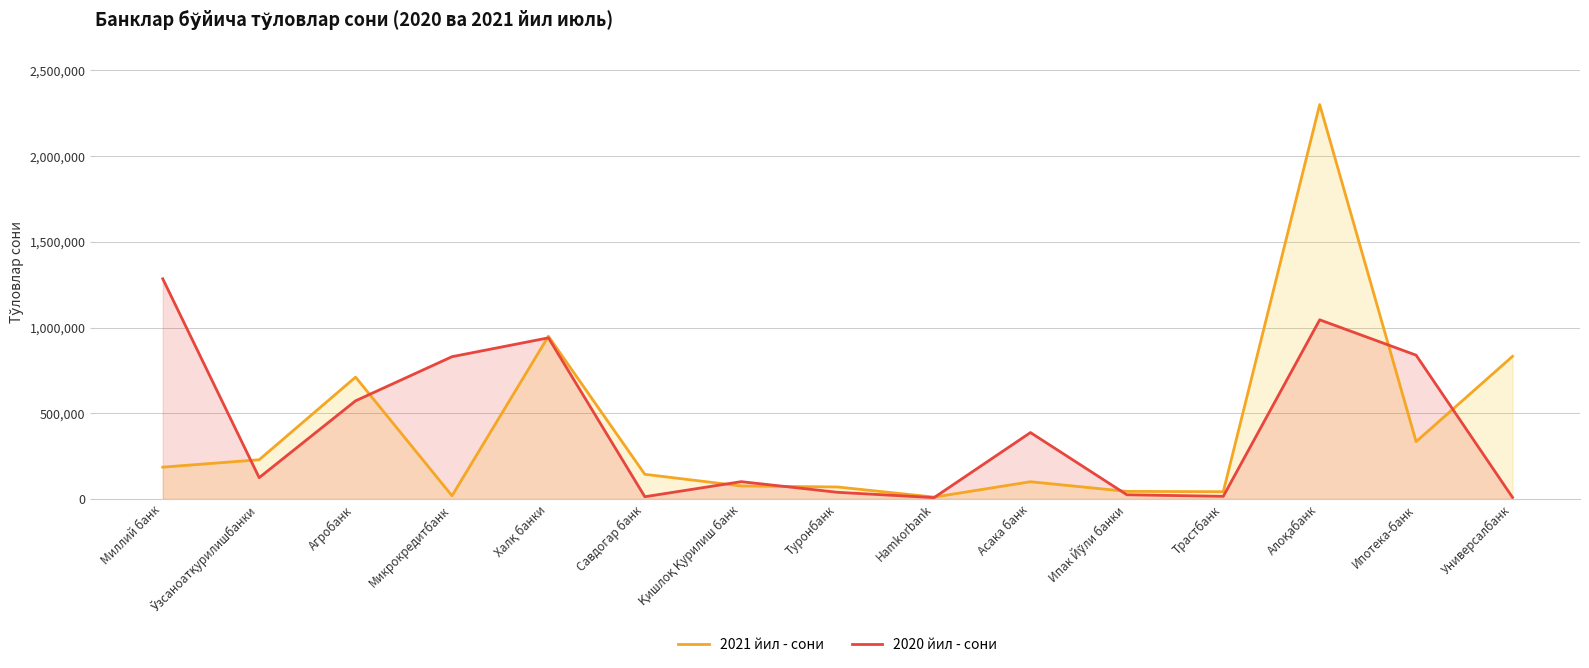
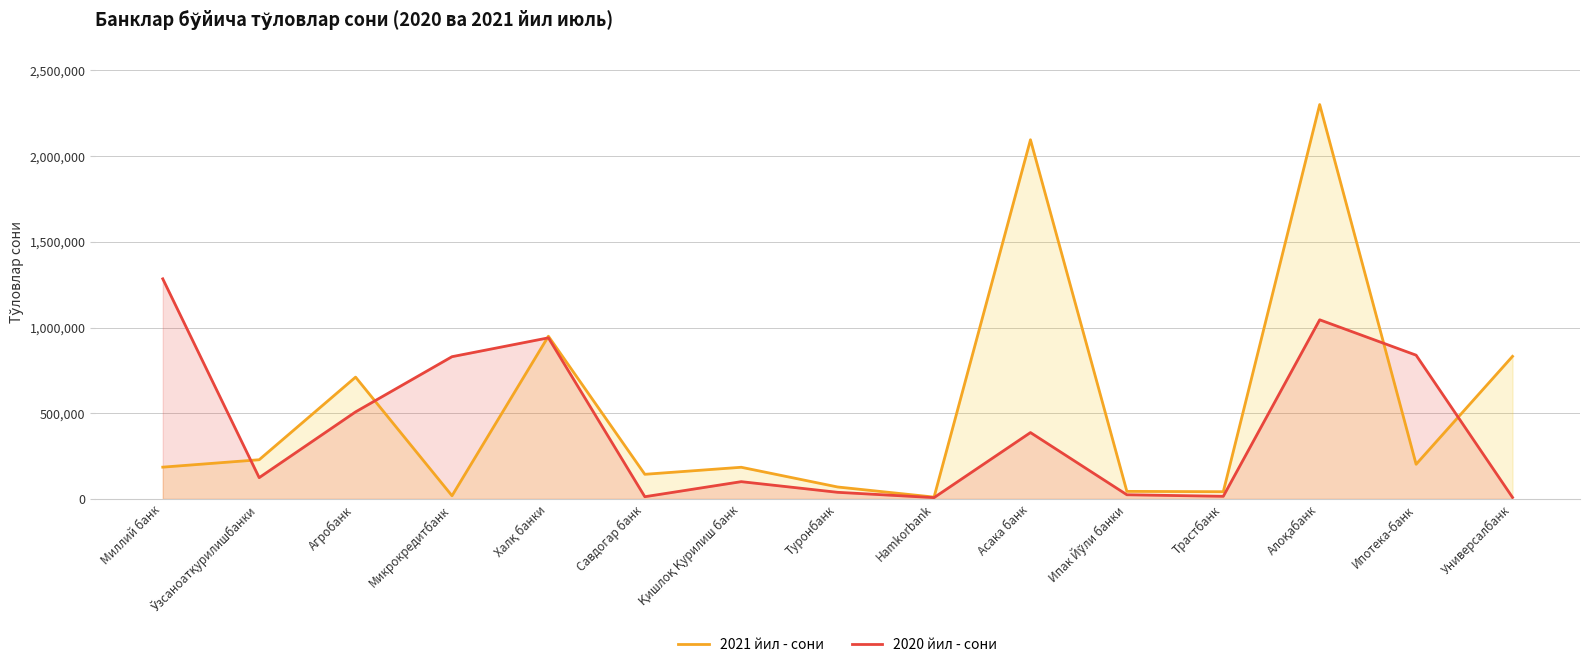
2020 йил - сони, Агробанк: 570,000 -> 510,000
2021 йил - сони, Қишлоқ Қурилиш банк: 80,000 -> 180,000
2021 йил - сони, Асака банк: 100,000 -> 2,100,000
2021 йил - сони, Ипотека-банк: 330,000 -> 200,000
